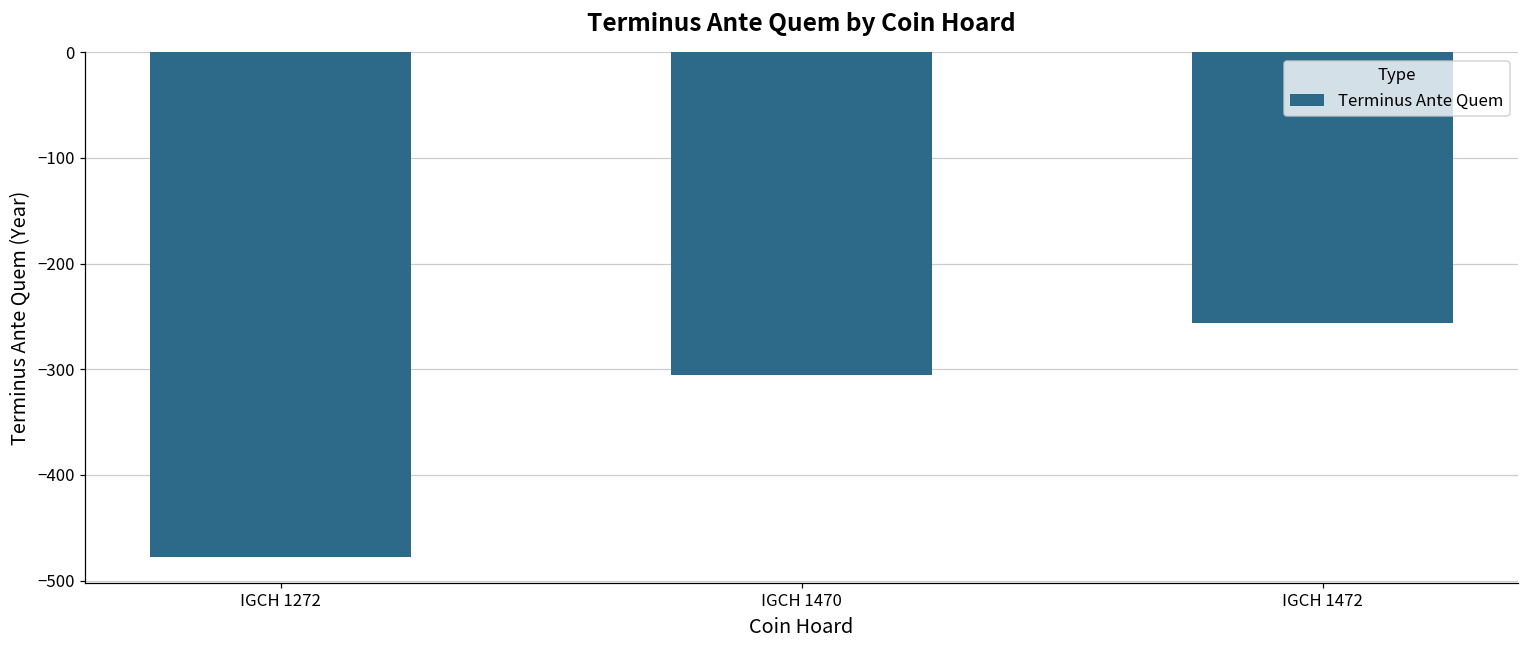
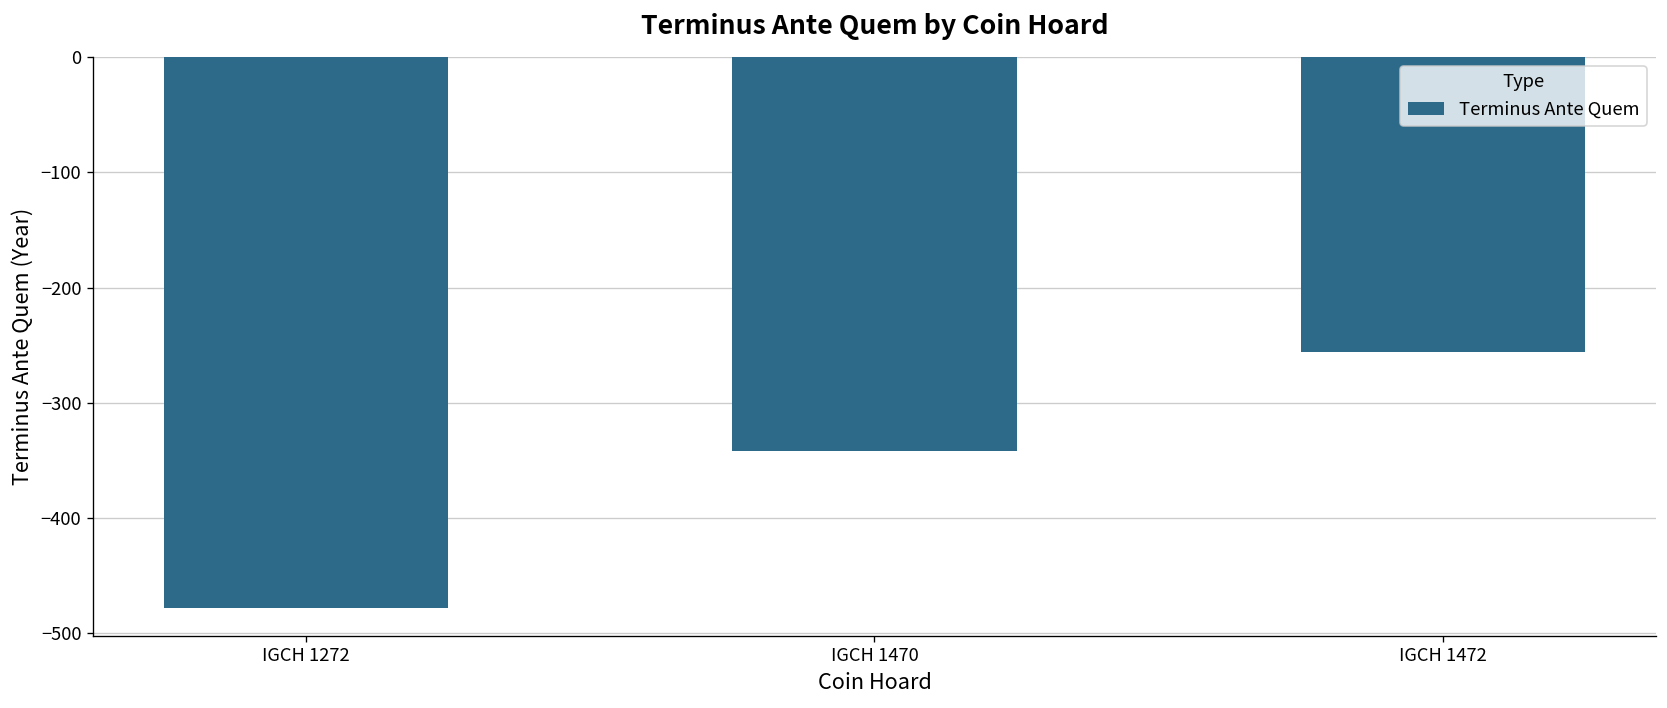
IGCH 1470: -310 -> -340
